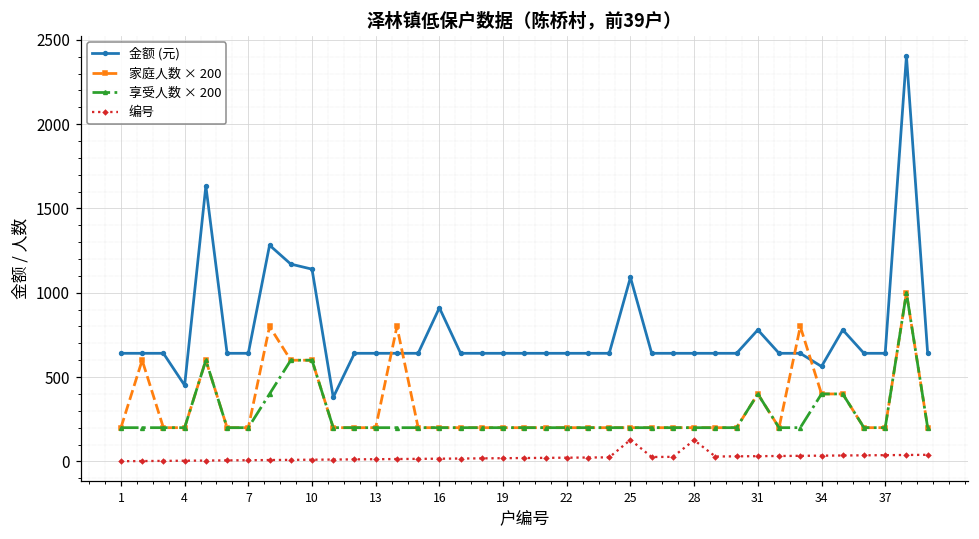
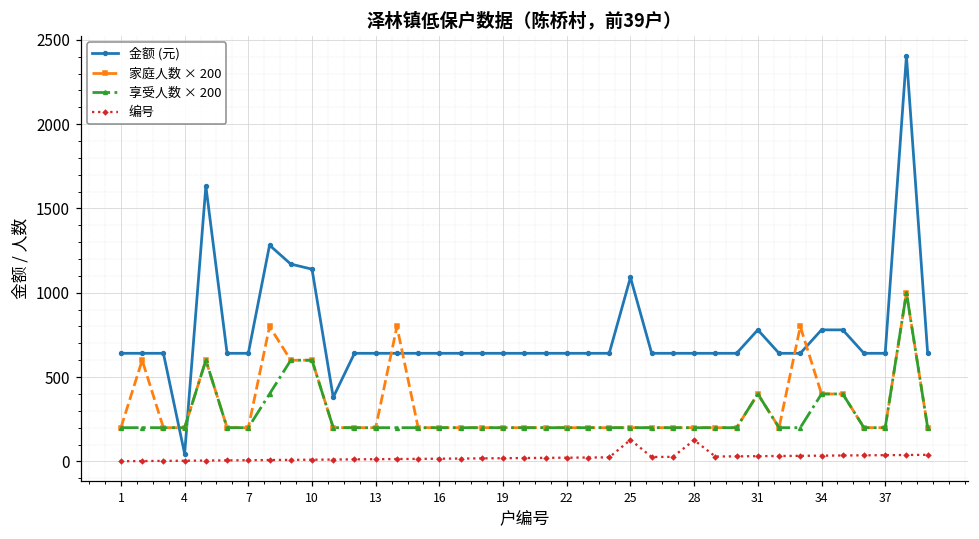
金额 (元), 4: 450 -> 50
金额 (元), 16: 910 -> 640
金额 (元), 34: 560 -> 780
